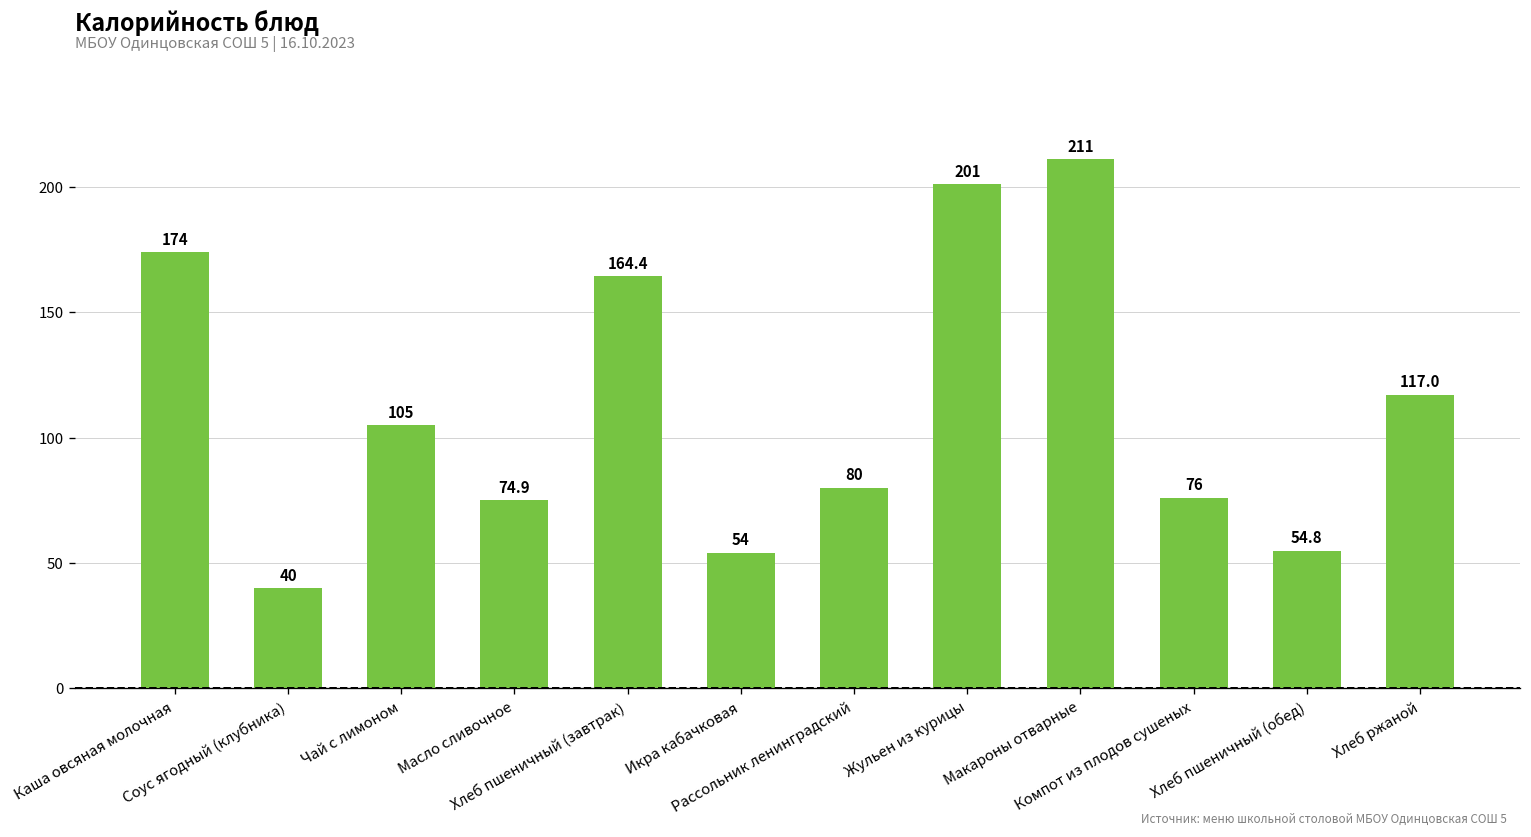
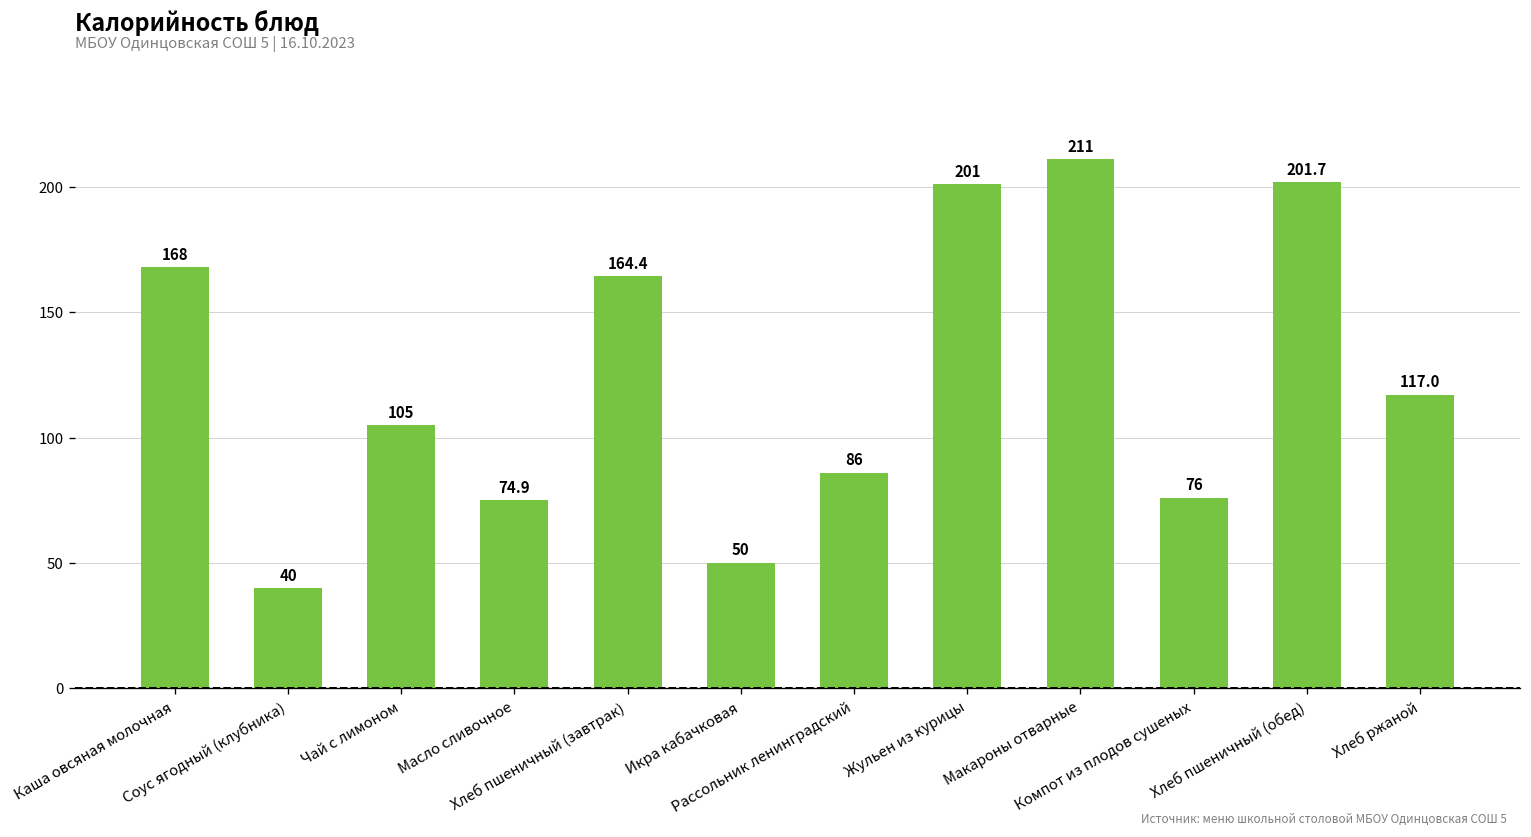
Каша овсяная молочная: 174 -> 168
Икра кабачковая: 54 -> 50
Рассольник ленинградский: 80 -> 86
Хлеб пшеничный (обед): 54.8 -> 201.7
